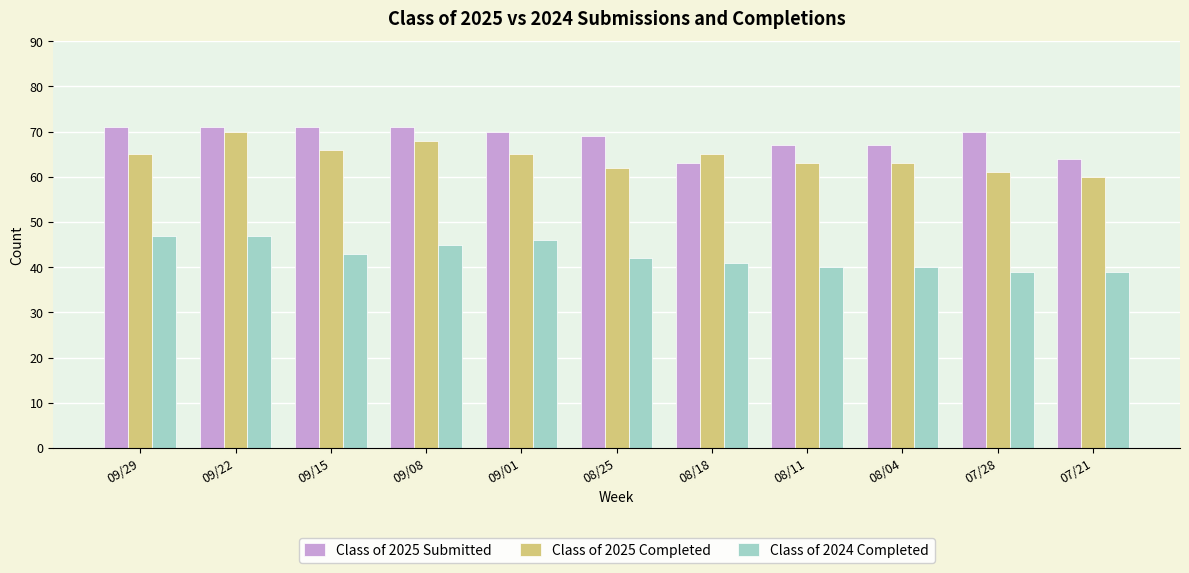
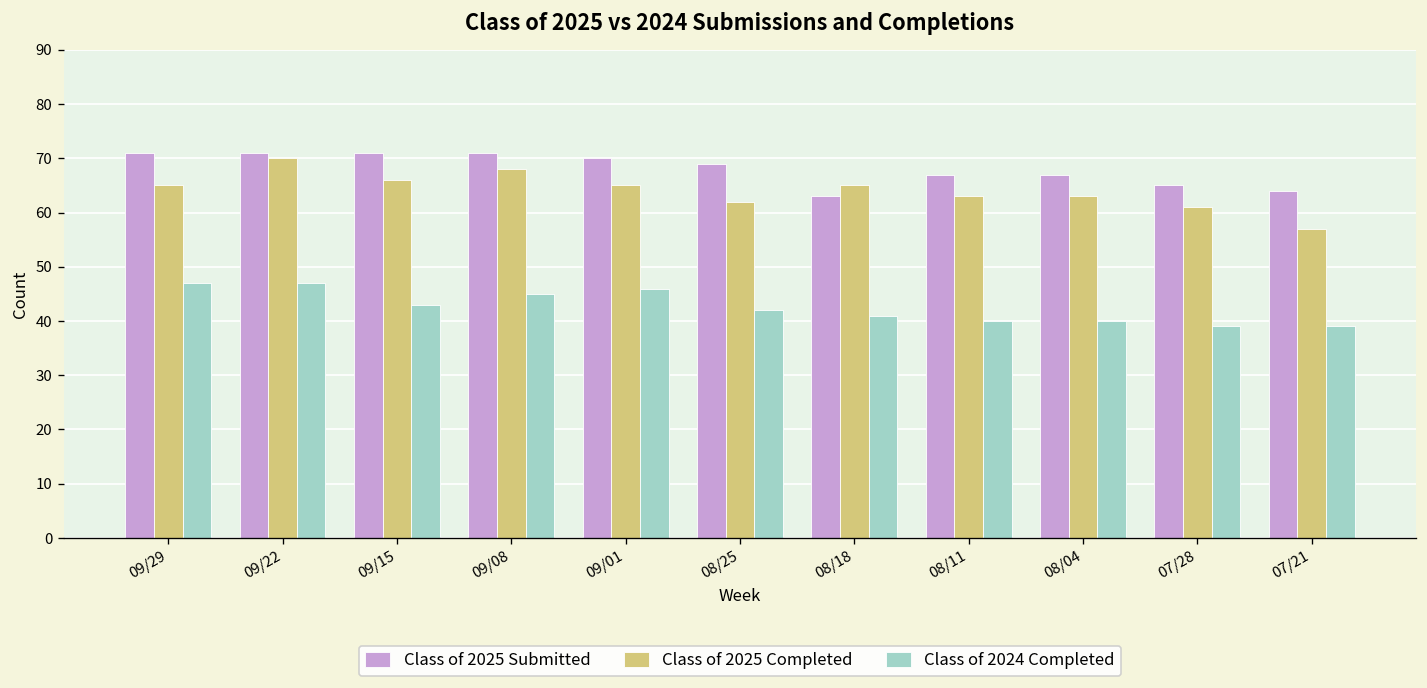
Class of 2025 Submitted, 07/28: 70 -> 65
Class of 2025 Completed, 07/21: 60 -> 57
